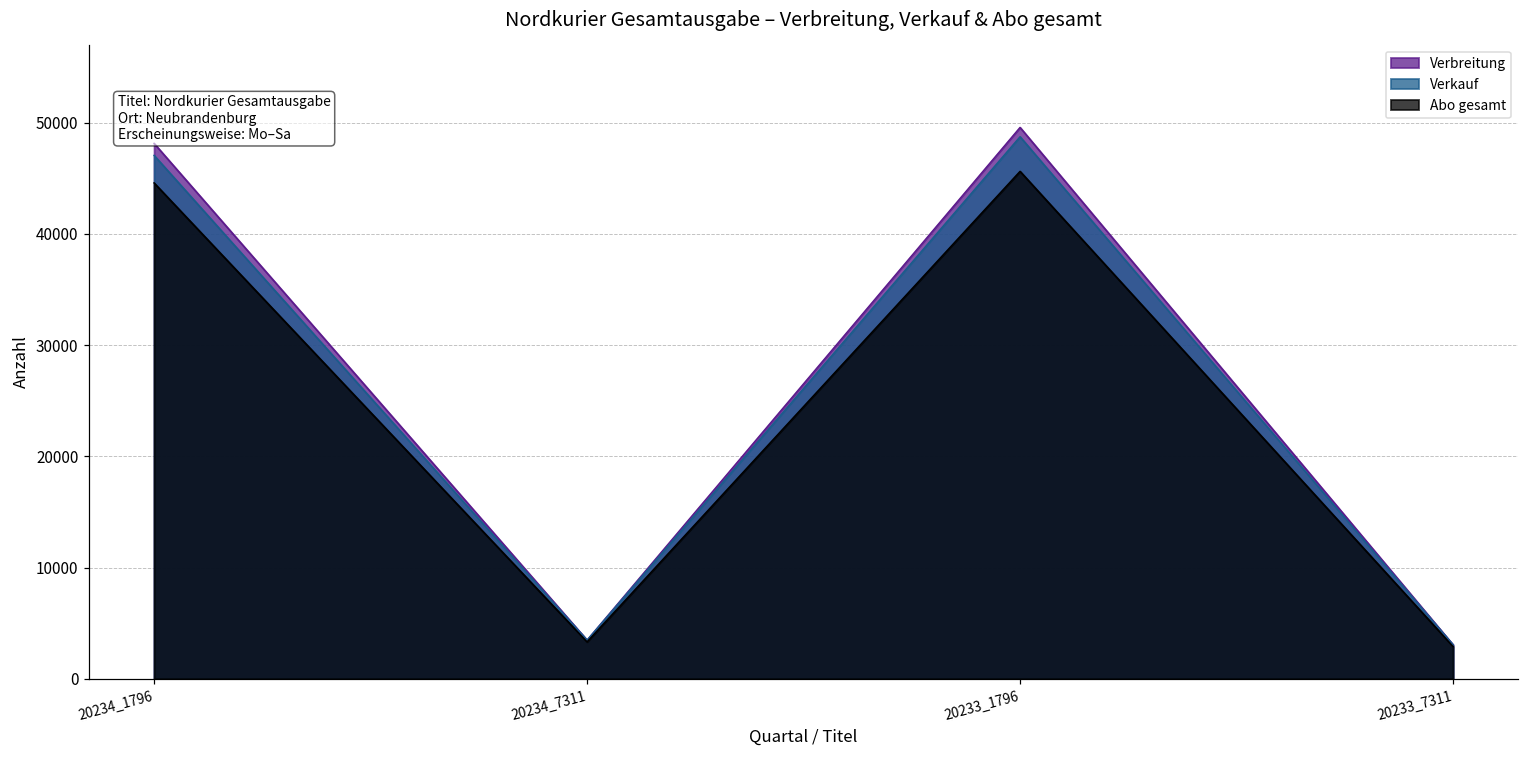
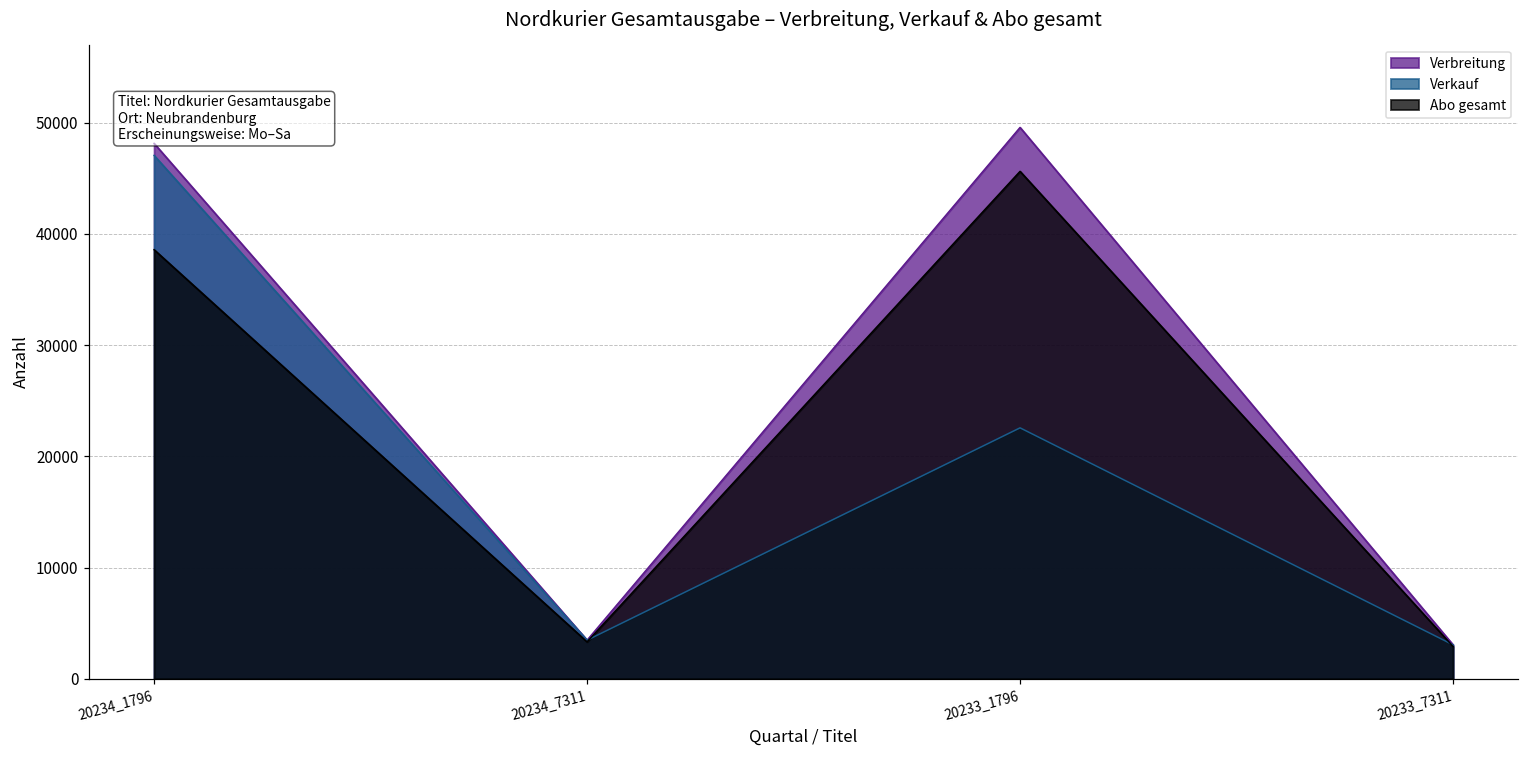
Abo gesamt, 20234_1796: 44600 -> 38600
Verkauf, 20233_1796: 48700 -> 22600
